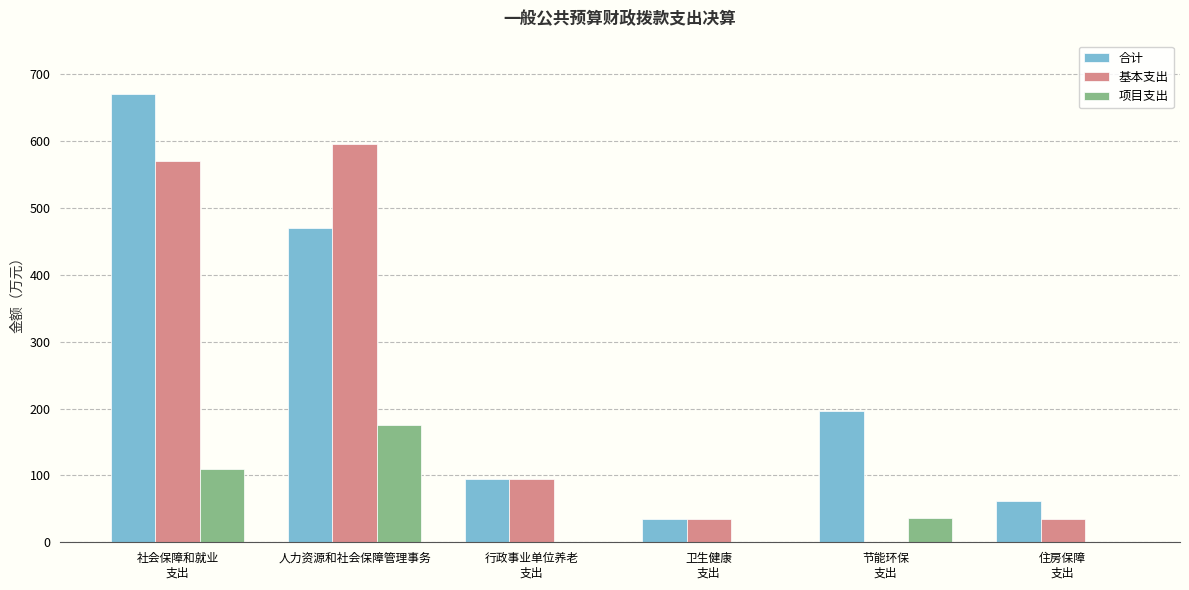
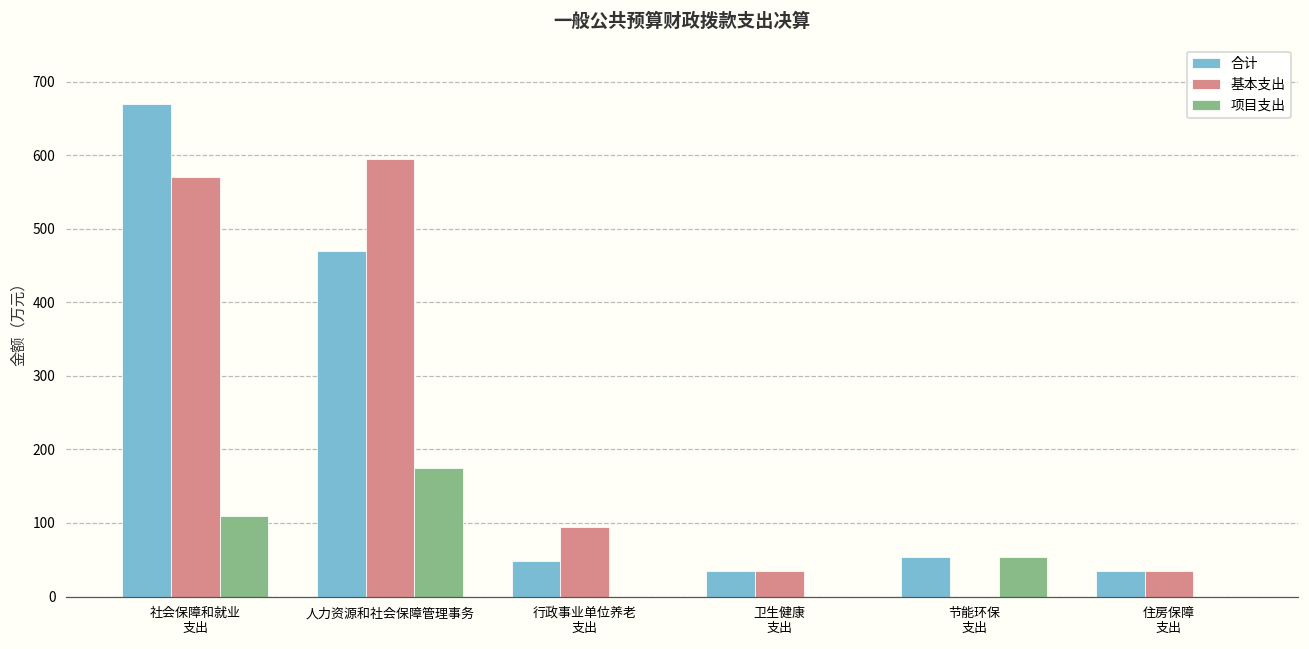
合计, 行政事业单位养老 支出: 90 -> 50
合计, 节能环保 支出: 200 -> 50
项目支出, 节能环保 支出: 40 -> 50
合计, 住房保障 支出: 60 -> 30
